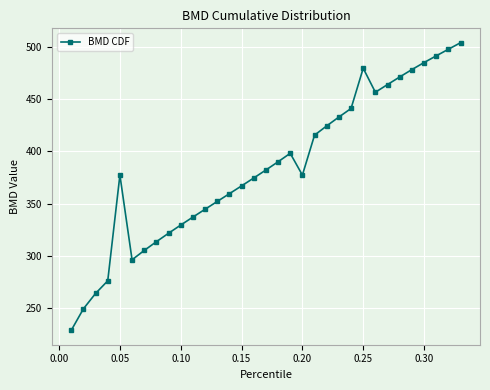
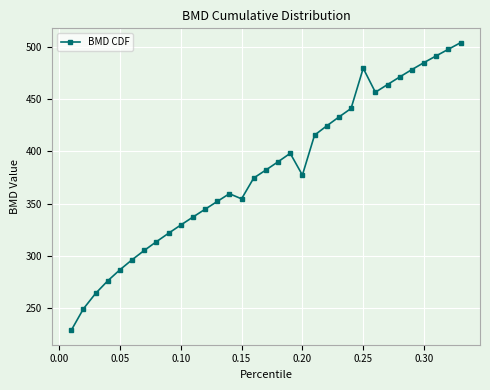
0.05: 377 -> 287
0.15: 367 -> 355
